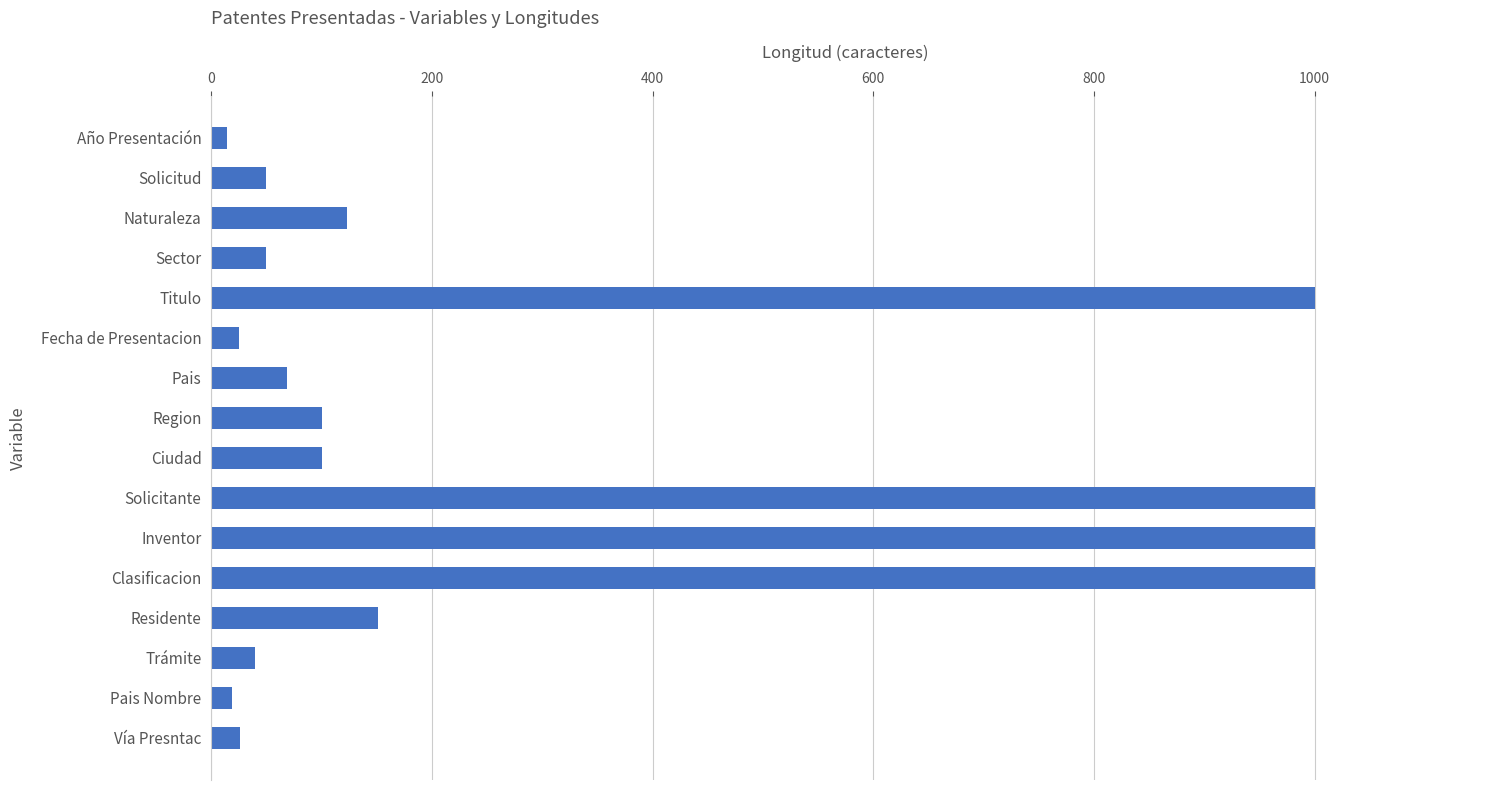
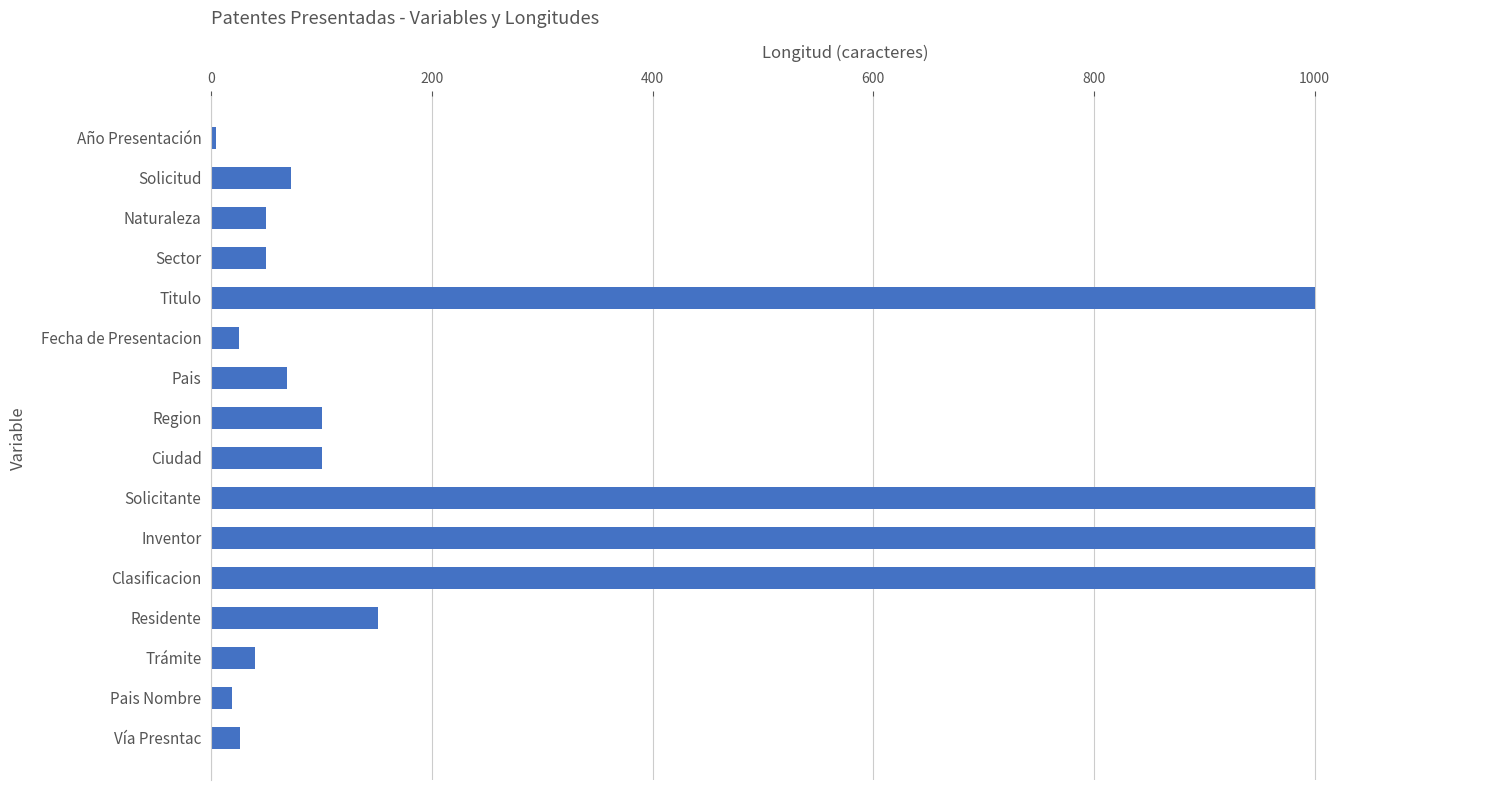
Año Presentación: 14 -> 4
Solicitud: 50 -> 72
Naturaleza: 123 -> 50
